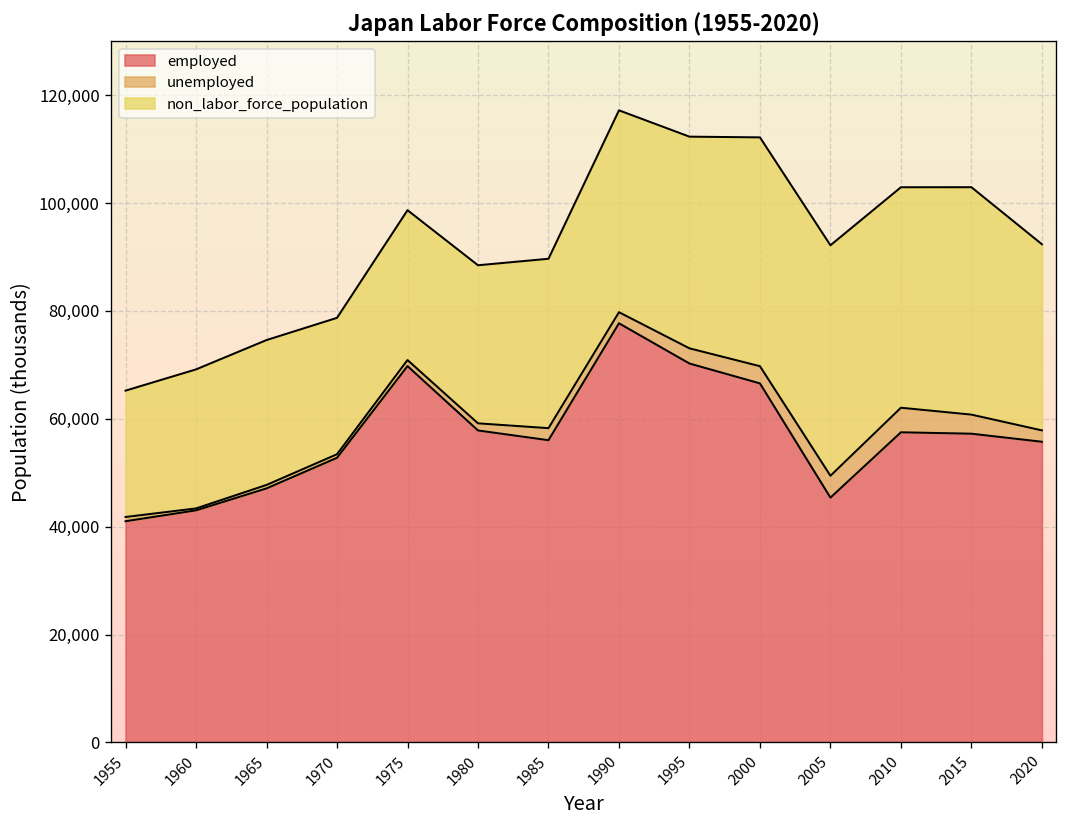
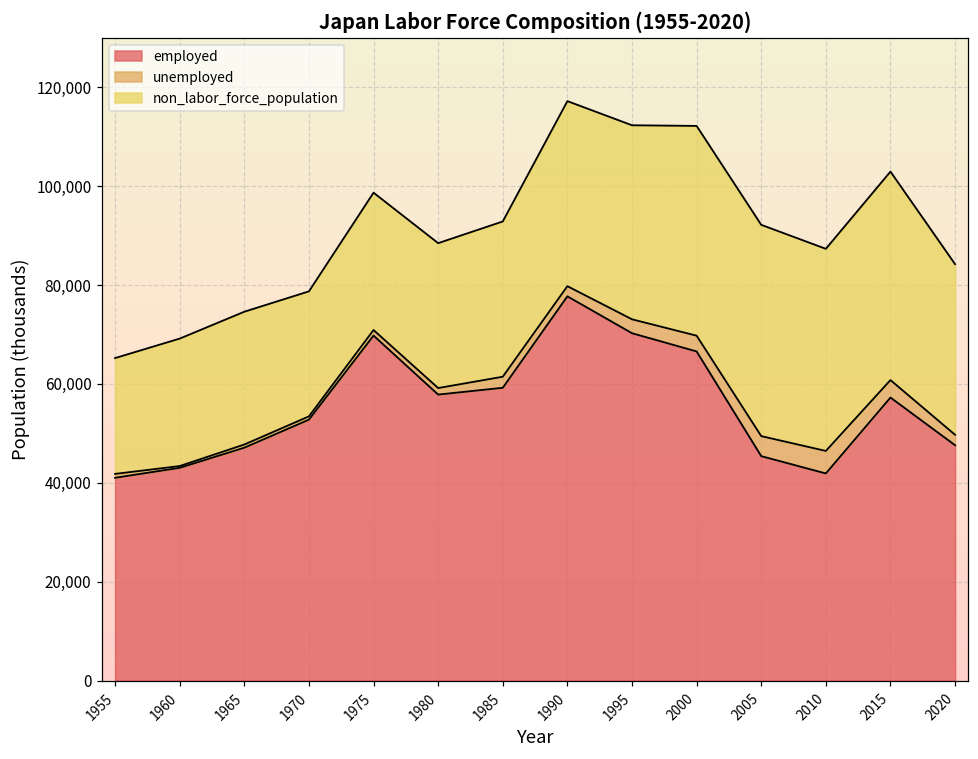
employed, 1985: 56,000 -> 59,000
employed, 2010: 57,000 -> 42,000
employed, 2020: 56,000 -> 48,000
